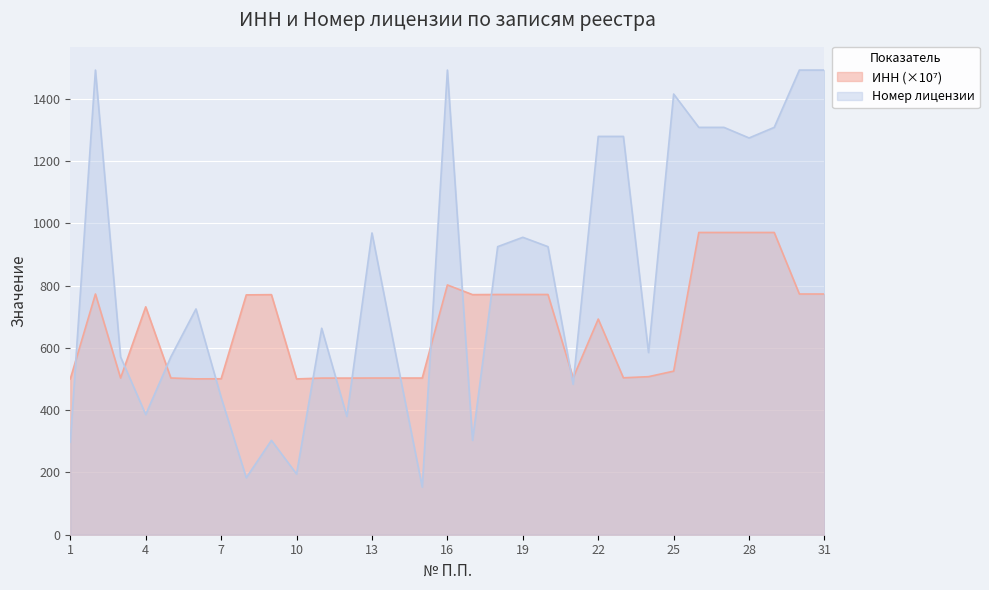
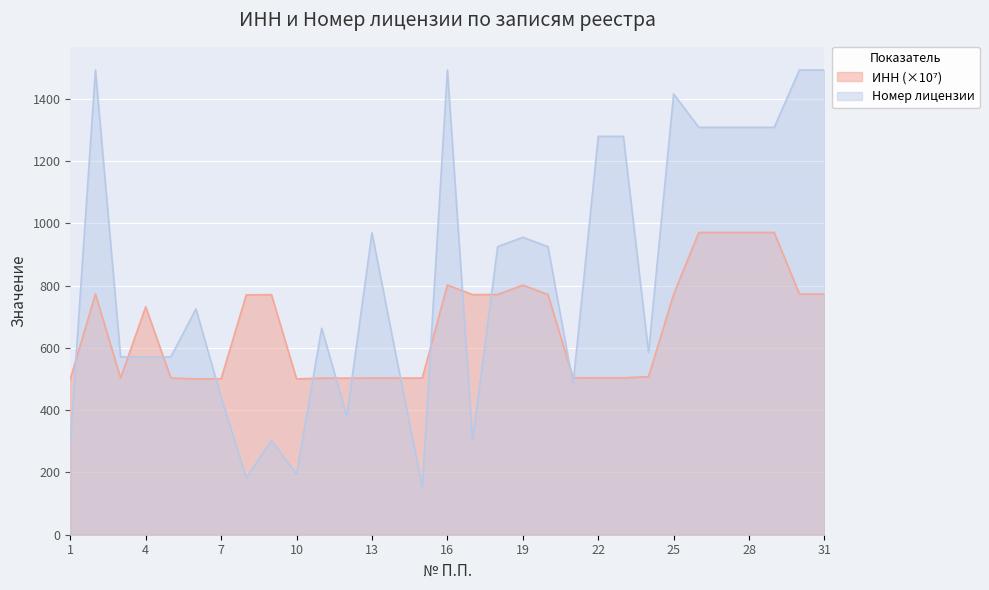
Номер лицензии, 4: 390 -> 570
ИНН (×10⁷), 19: 770 -> 800
ИНН (×10⁷), 22: 690 -> 500
ИНН (×10⁷), 25: 530 -> 770
Номер лицензии, 28: 1270 -> 1310
